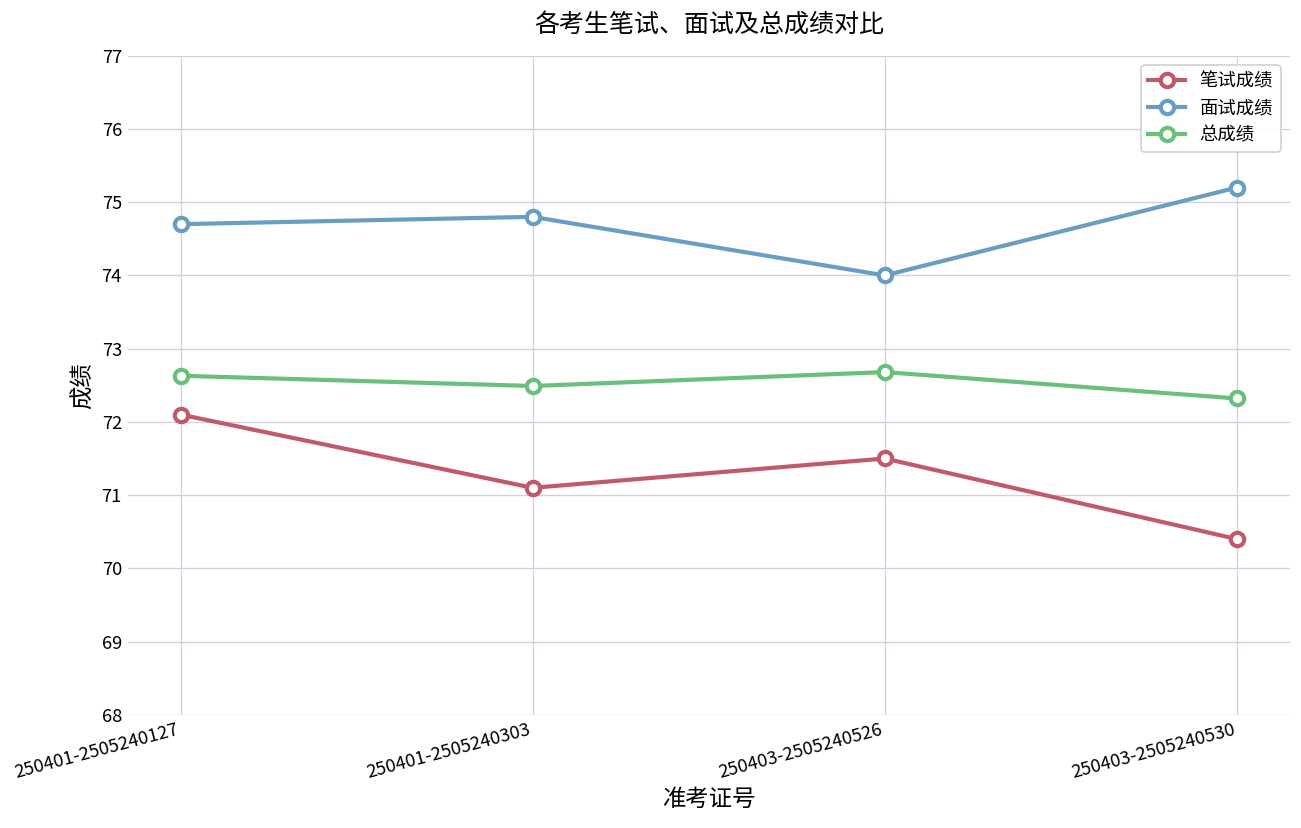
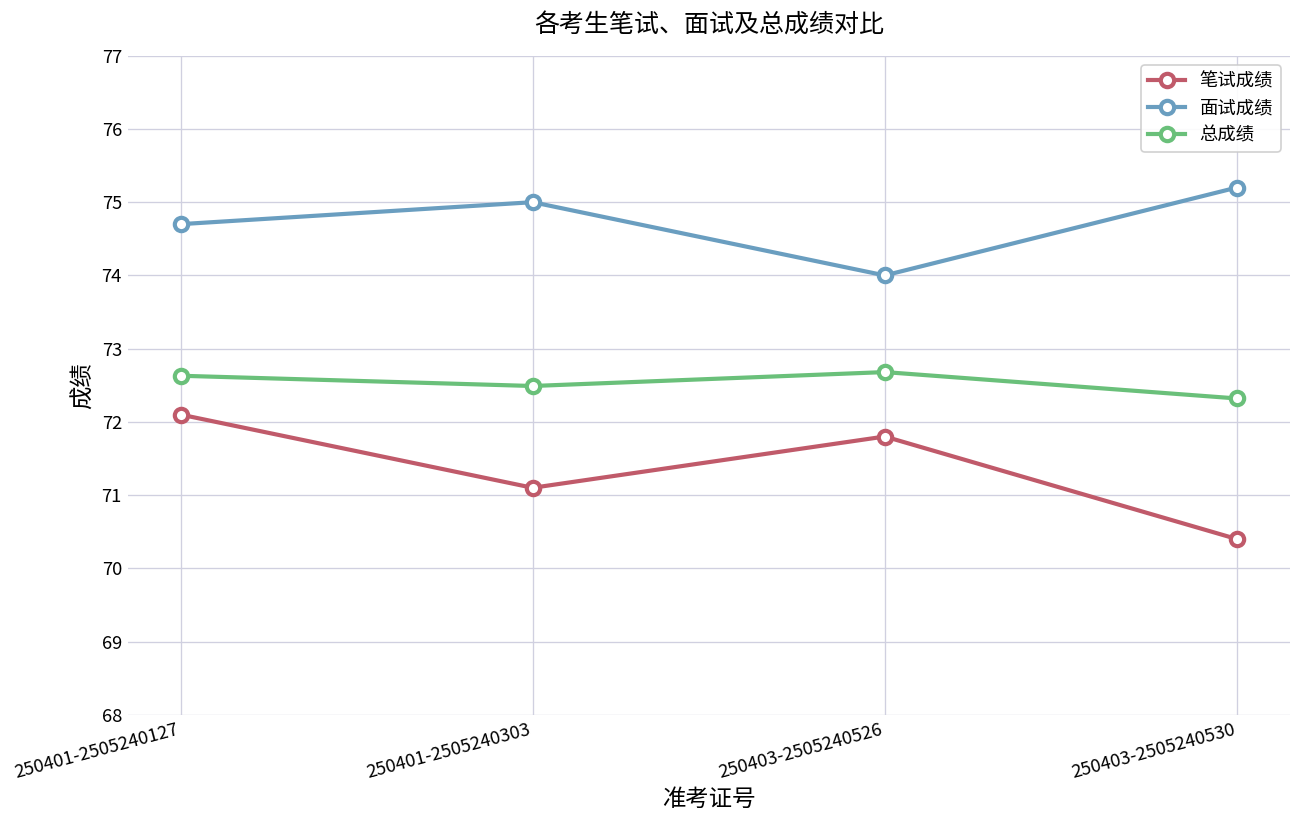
面试成绩, 250401-2505240303: 74.8 -> 75.0
笔试成绩, 250403-2505240526: 71.5 -> 71.8
